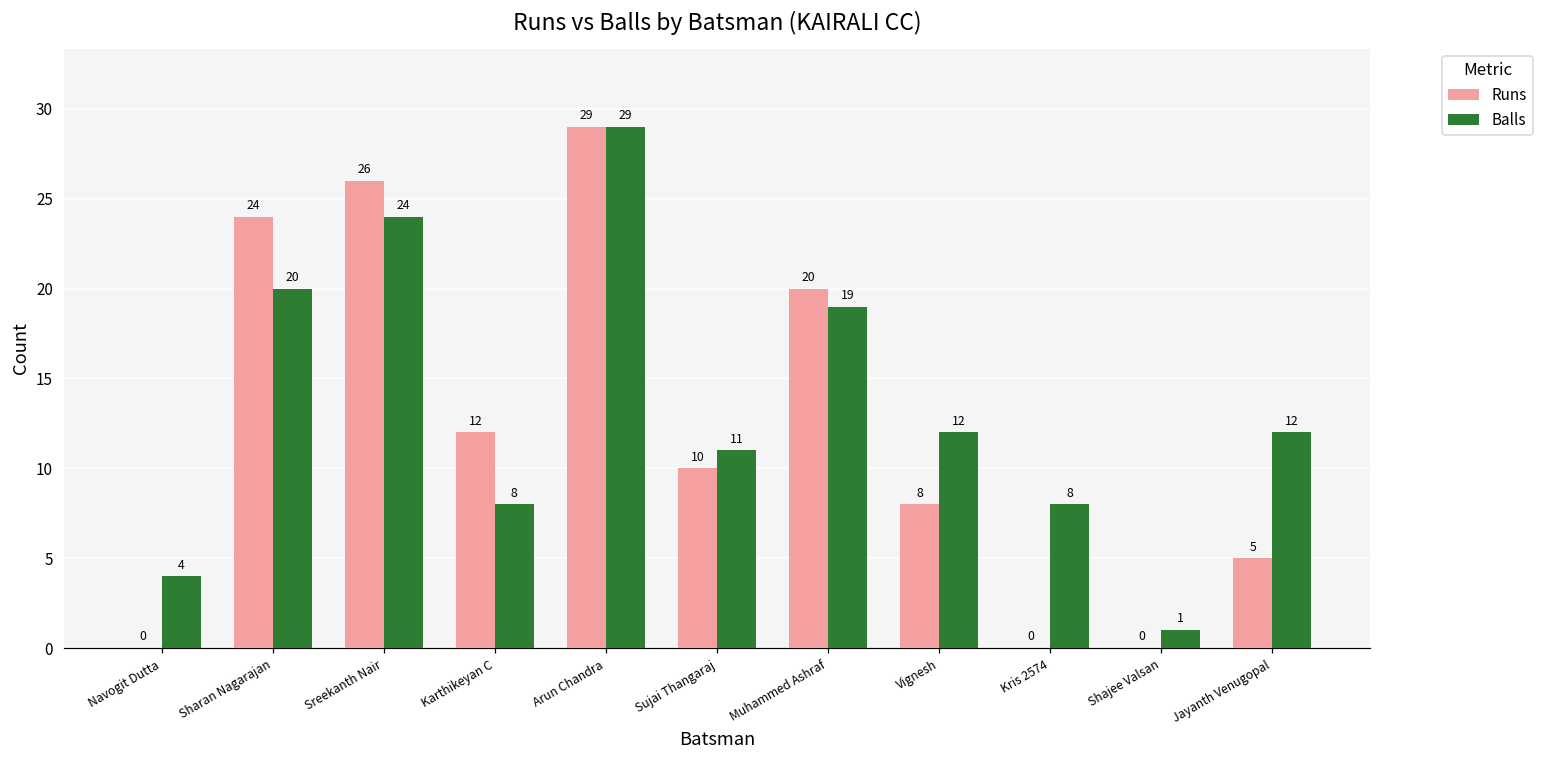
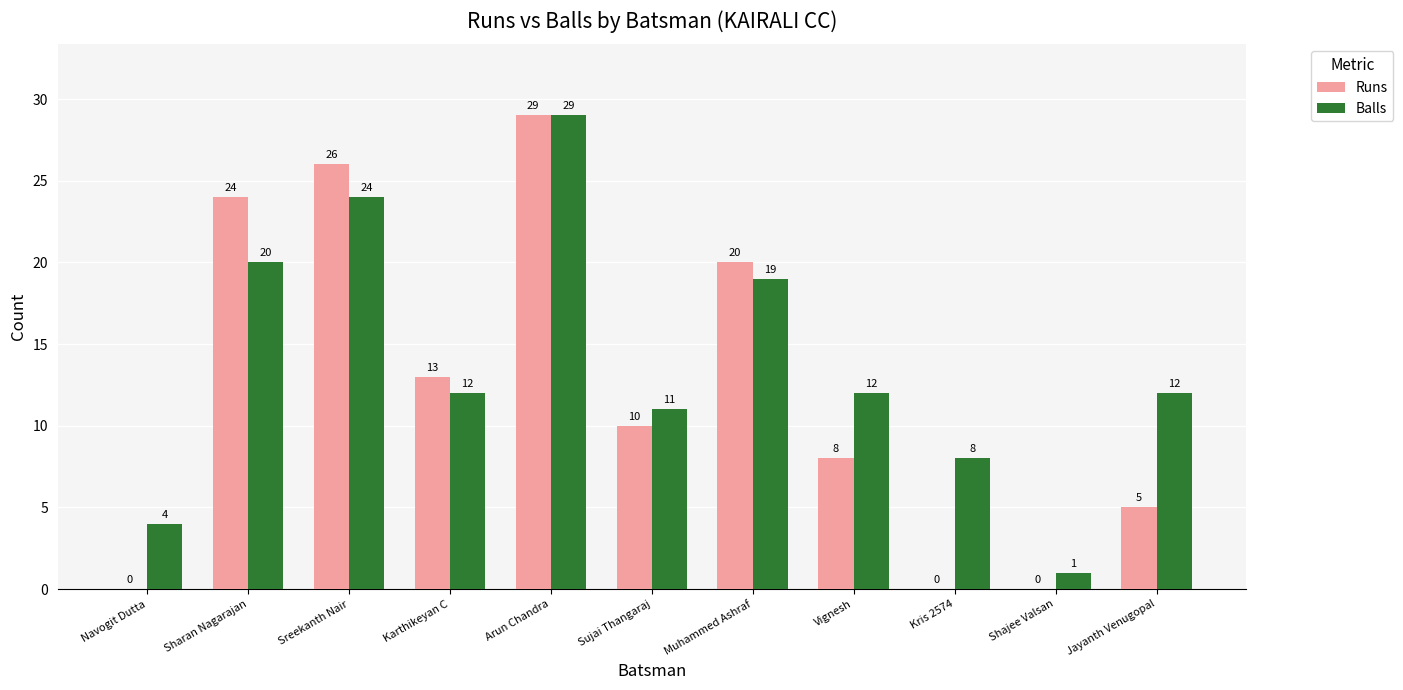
Runs, Karthikeyan C: 12 -> 13
Balls, Karthikeyan C: 8 -> 12
